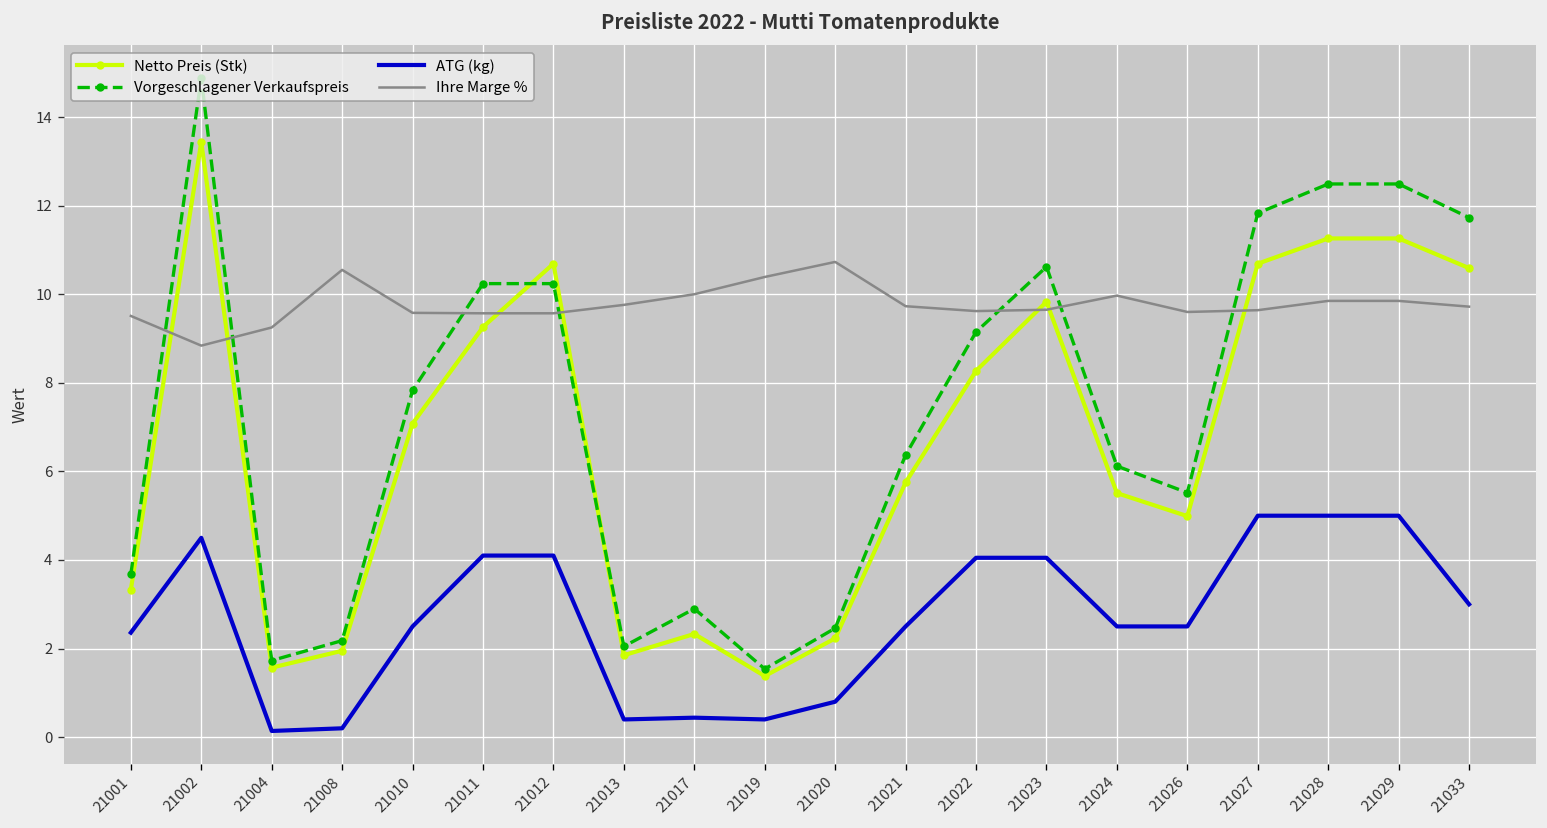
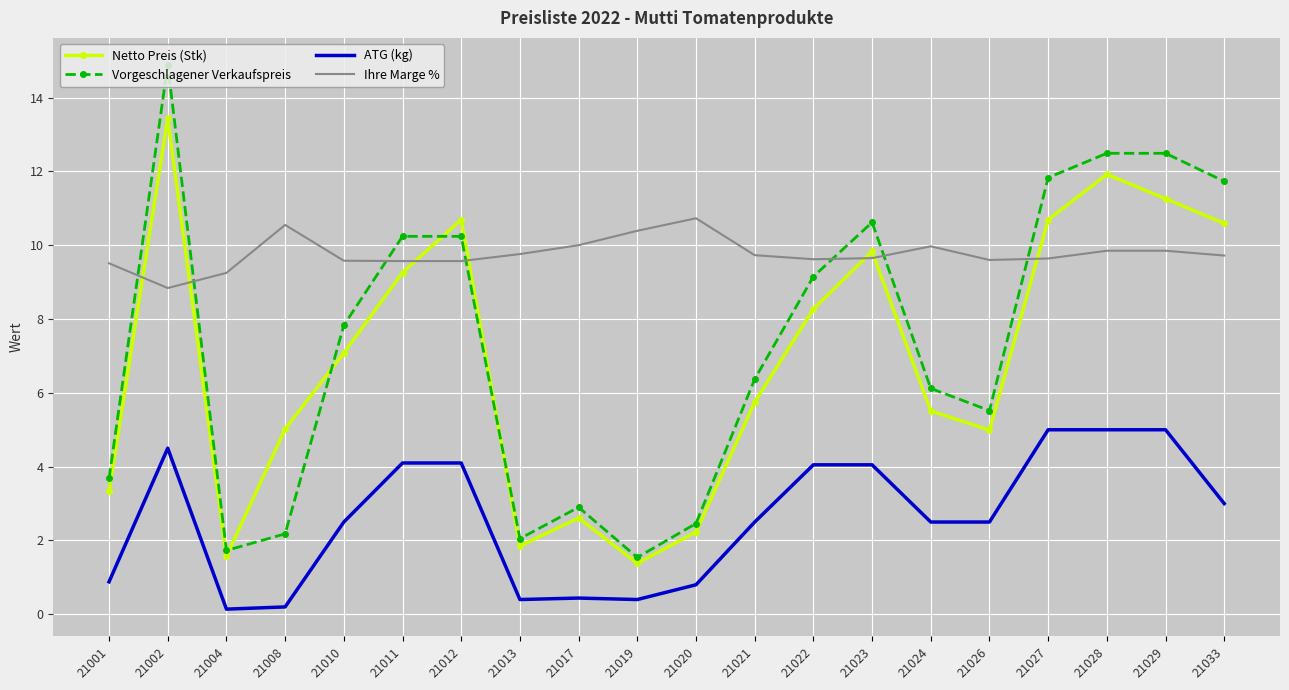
ATG (kg), 21001: 2.4 -> 0.9
Netto Preis (Stk), 21008: 2.0 -> 5.0
Netto Preis (Stk), 21017: 2.3 -> 2.6
Netto Preis (Stk), 21028: 11.3 -> 11.9
